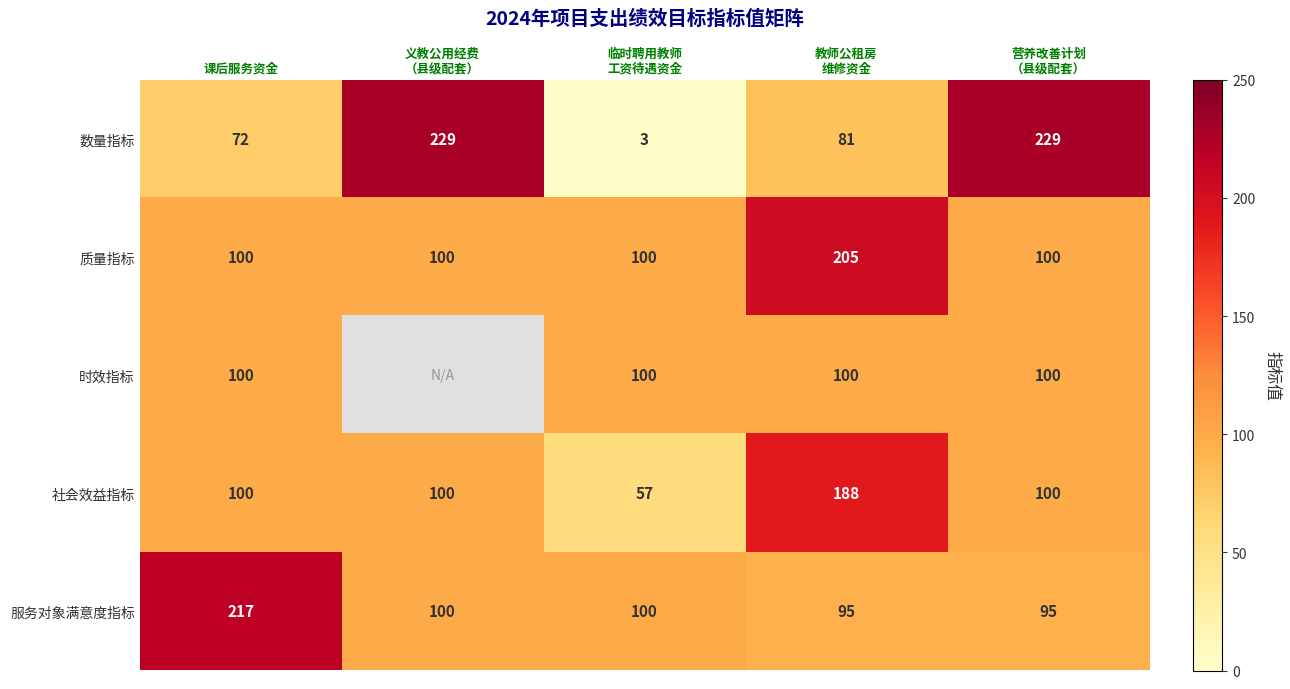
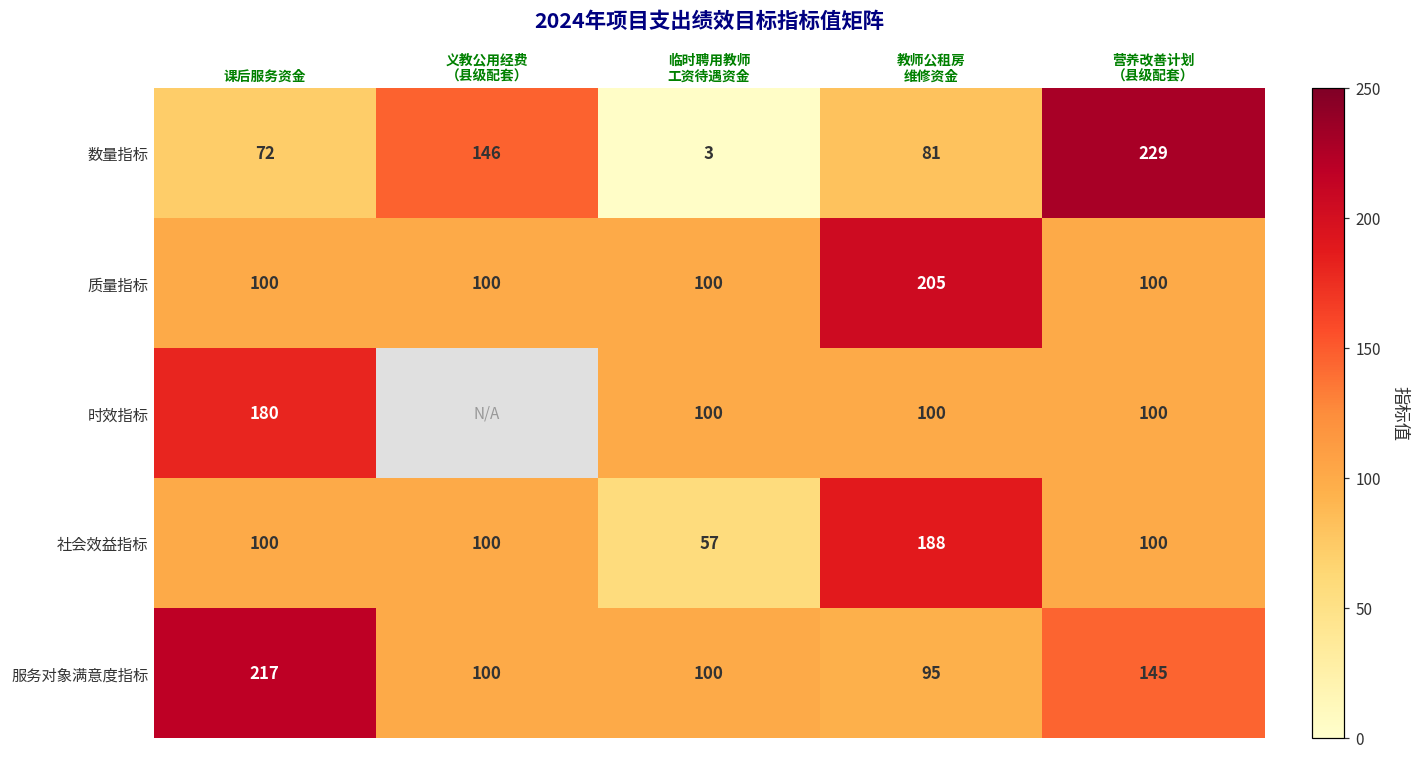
数量指标, 义教公用经费 （县级配套）: 229 -> 146
时效指标, 课后服务资金: 100 -> 180
服务对象满意度指标, 营养改善计划 （县级配套）: 95 -> 145
